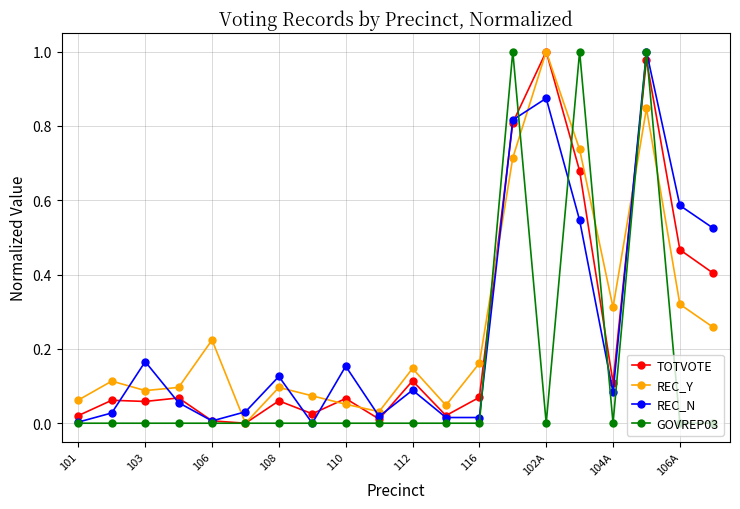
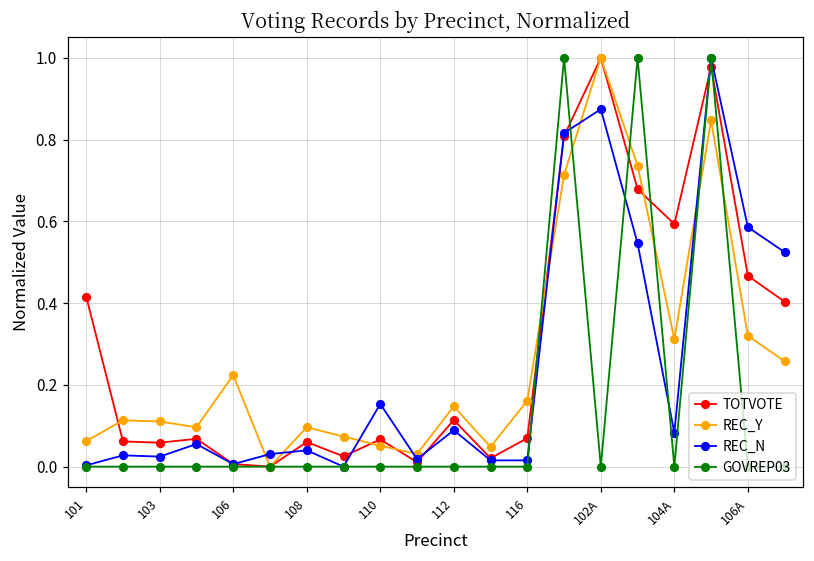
TOTVOTE, 101: 0.02 -> 0.42
REC_Y, 103: 0.09 -> 0.11
REC_N, 103: 0.17 -> 0.02
REC_N, 108: 0.13 -> 0.04
TOTVOTE, 104A: 0.11 -> 0.59
